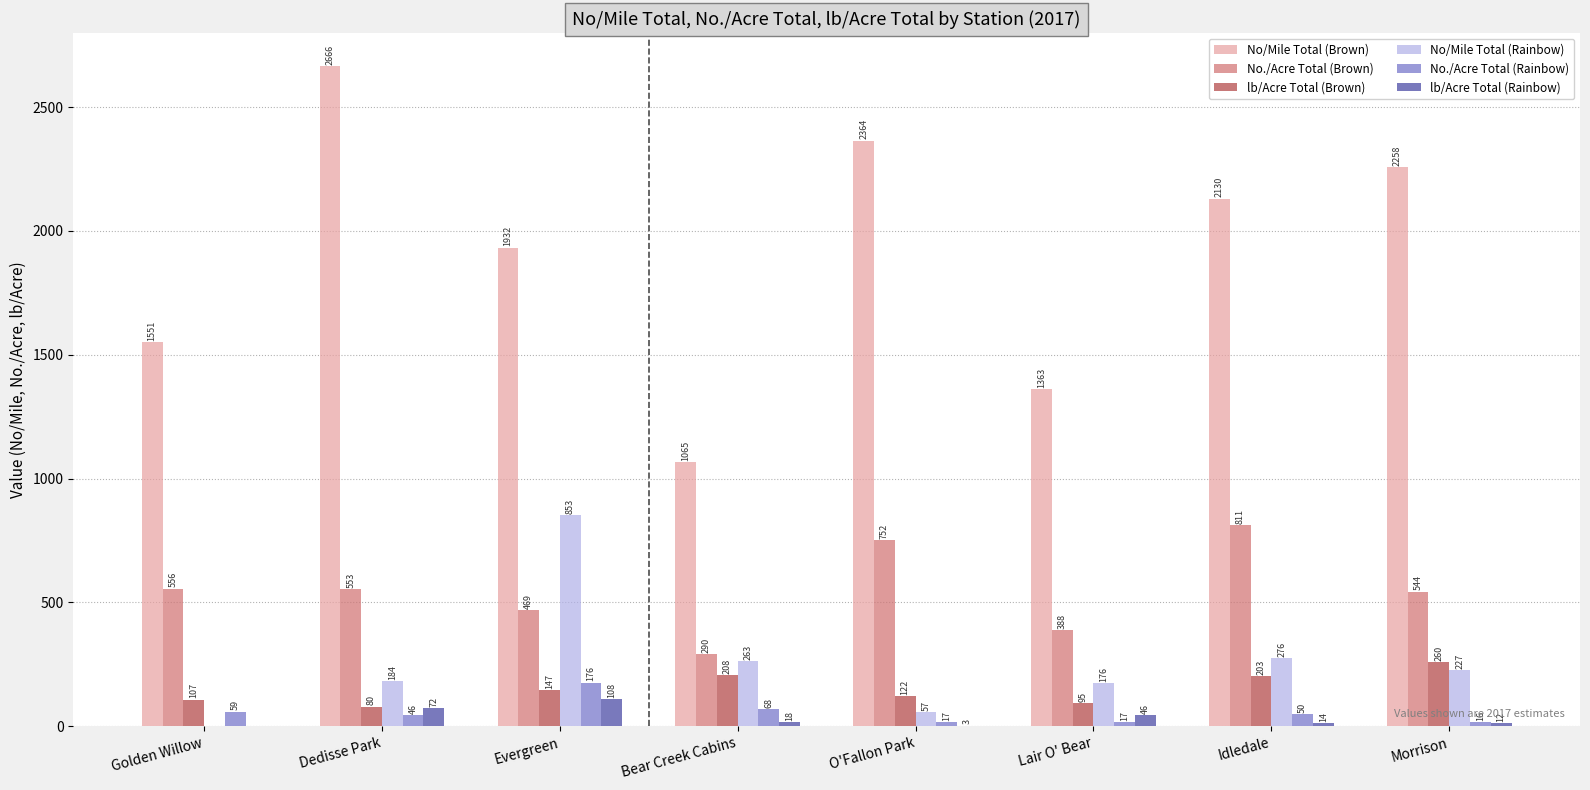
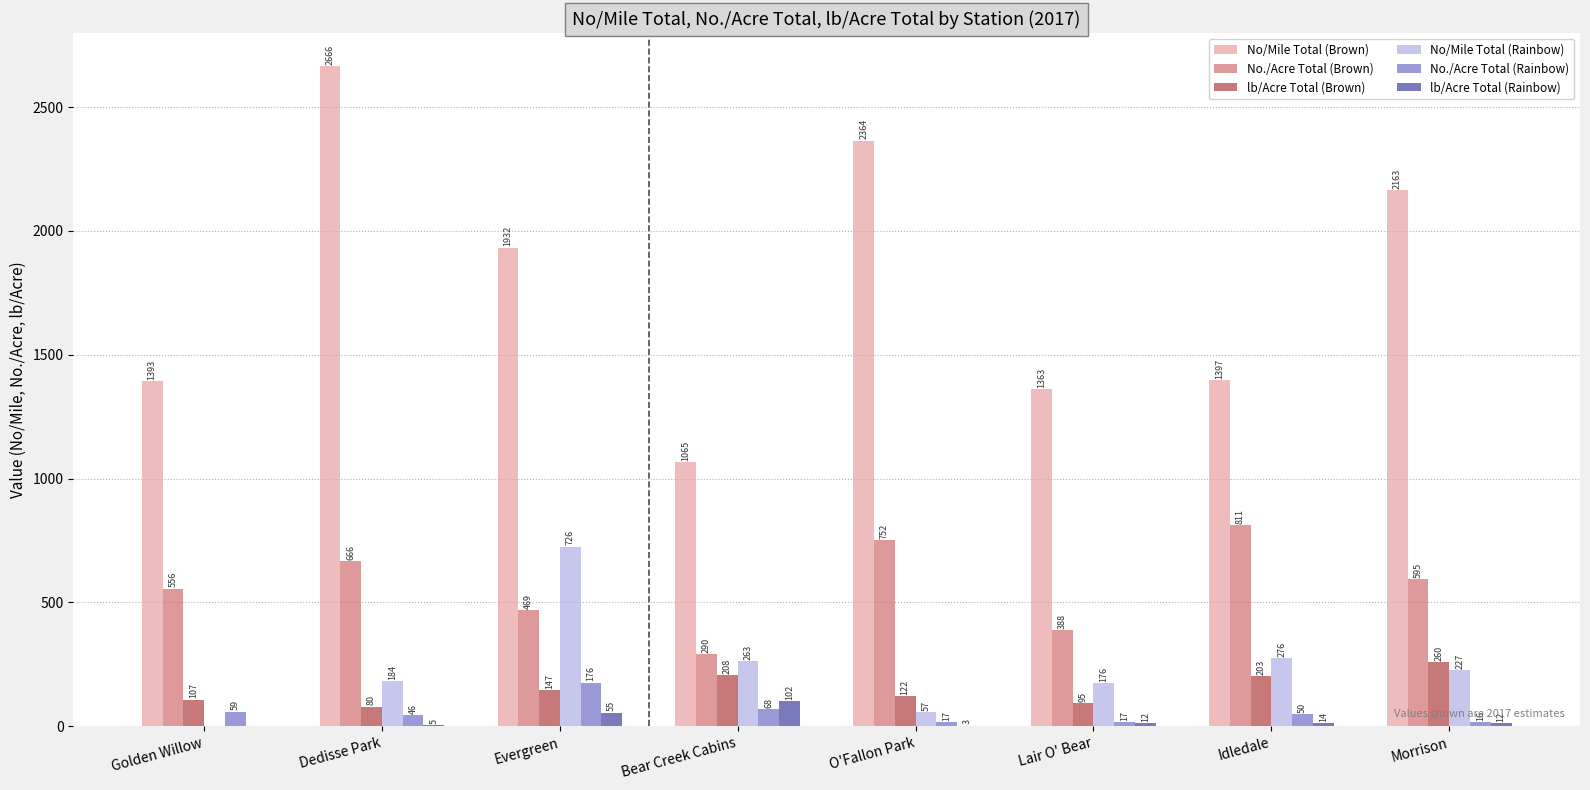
No/Mile Total (Brown), Golden Willow: 1551 -> 1393
No./Acre Total (Brown), Dedisse Park: 553 -> 666
lb/Acre Total (Rainbow), Dedisse Park: 72 -> 5
No/Mile Total (Rainbow), Evergreen: 853 -> 726
lb/Acre Total (Rainbow), Evergreen: 108 -> 55
lb/Acre Total (Rainbow), Bear Creek Cabins: 18 -> 102
lb/Acre Total (Rainbow), Lair O' Bear: 46 -> 12
No/Mile Total (Brown), Idledale: 2130 -> 1397
No/Mile Total (Brown), Morrison: 2258 -> 2163
No./Acre Total (Brown), Morrison: 544 -> 595
